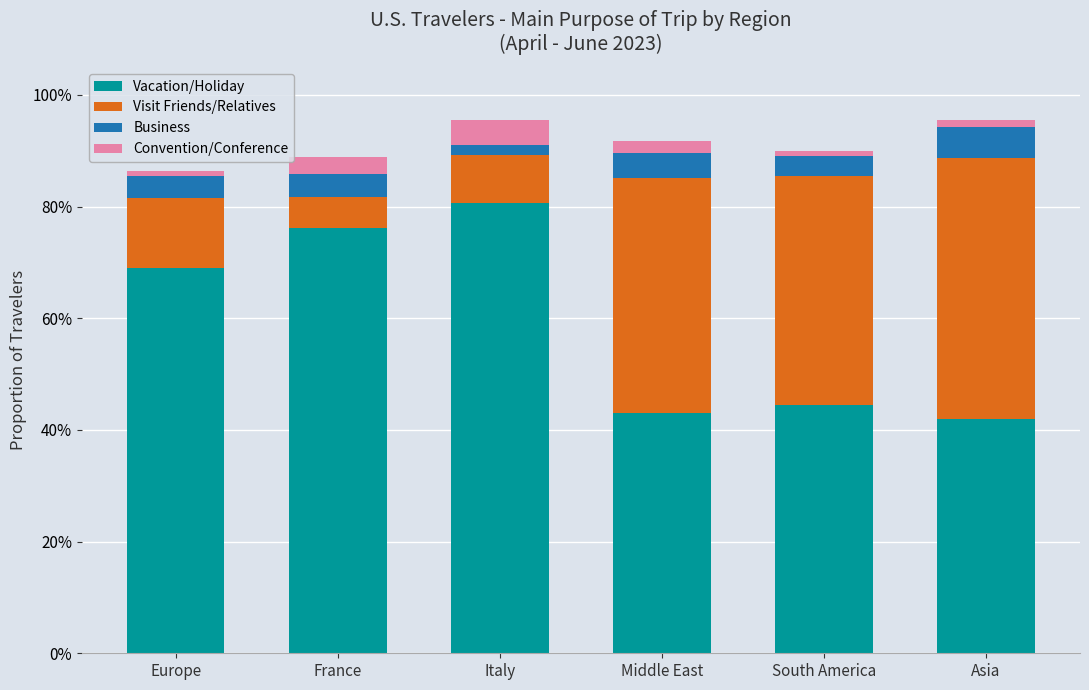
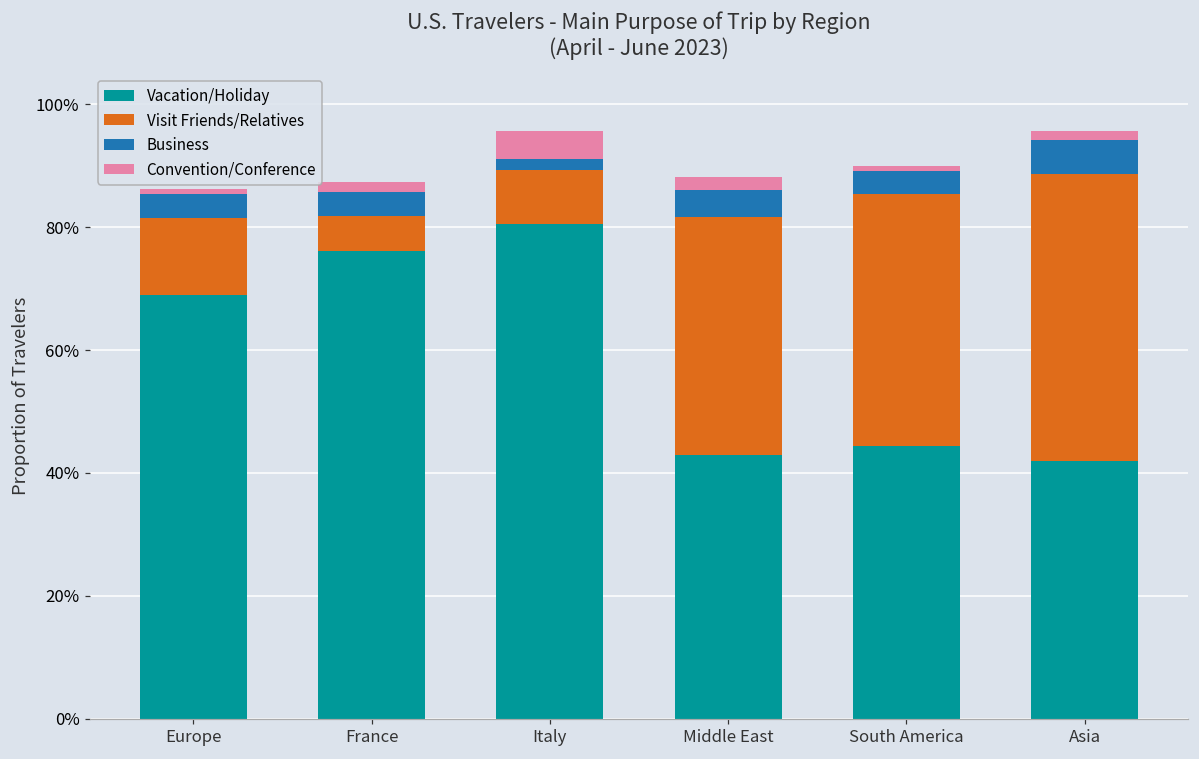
Convention/Conference, France: 3% -> 2%
Visit Friends/Relatives, Middle East: 42% -> 39%
